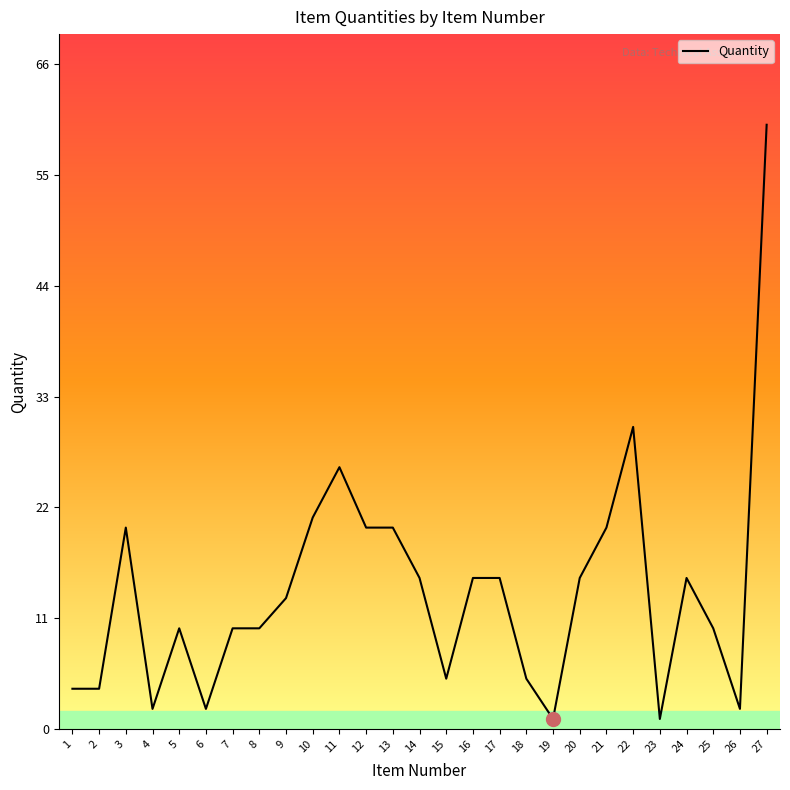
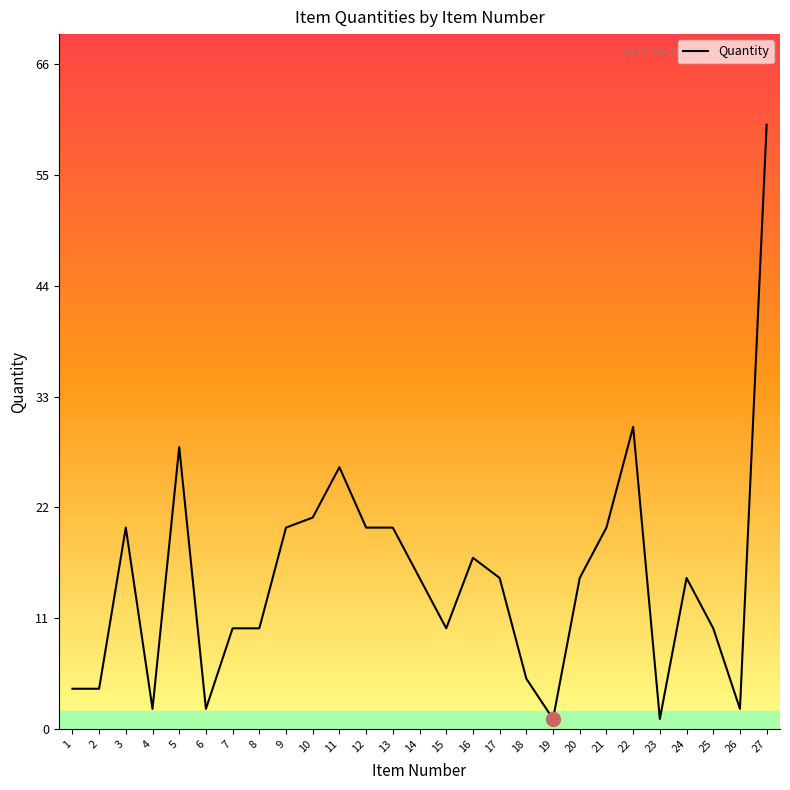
Quantity, 5: 10 -> 28
Quantity, 9: 13 -> 20
Quantity, 15: 5 -> 10
Quantity, 16: 15 -> 17
